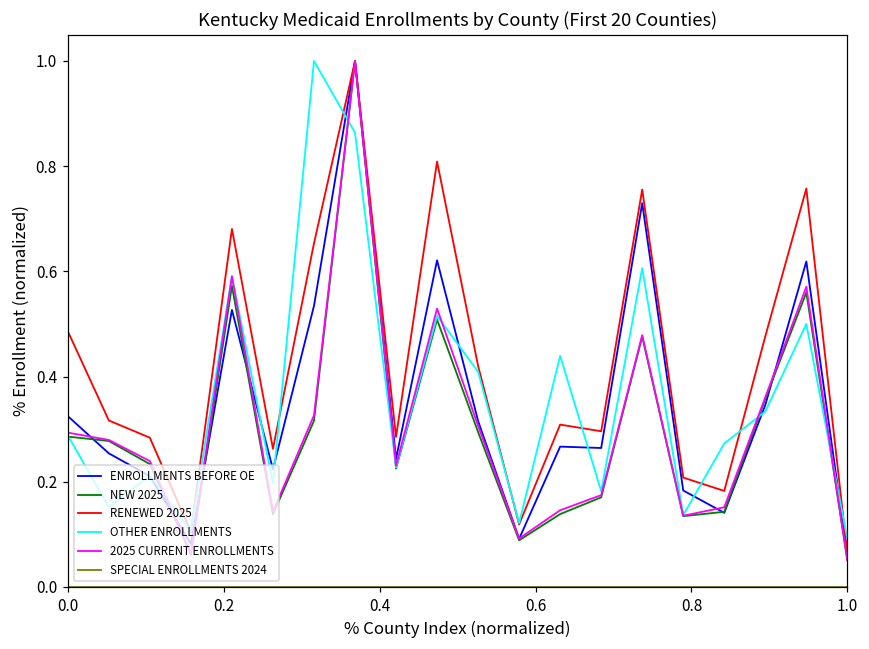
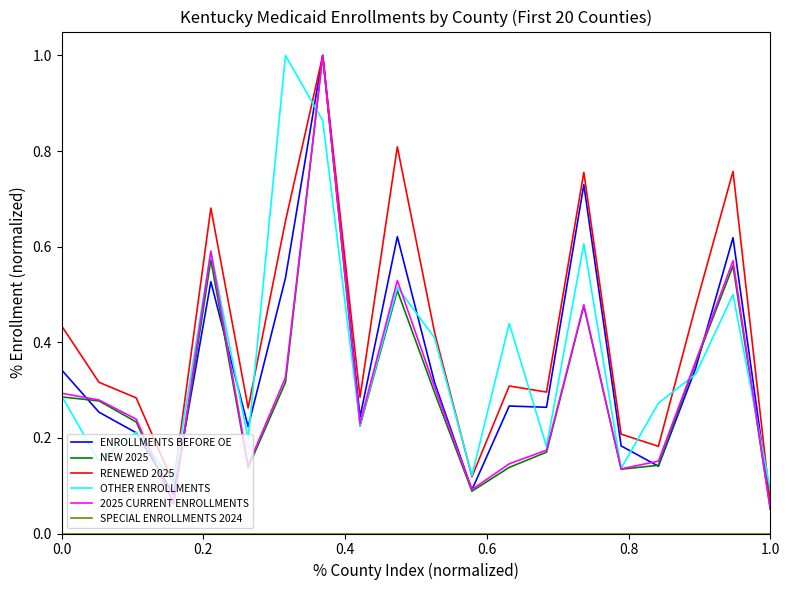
ENROLLMENTS BEFORE OE, 0.0: 0.32 -> 0.34
RENEWED 2025, 0.0: 0.49 -> 0.43
